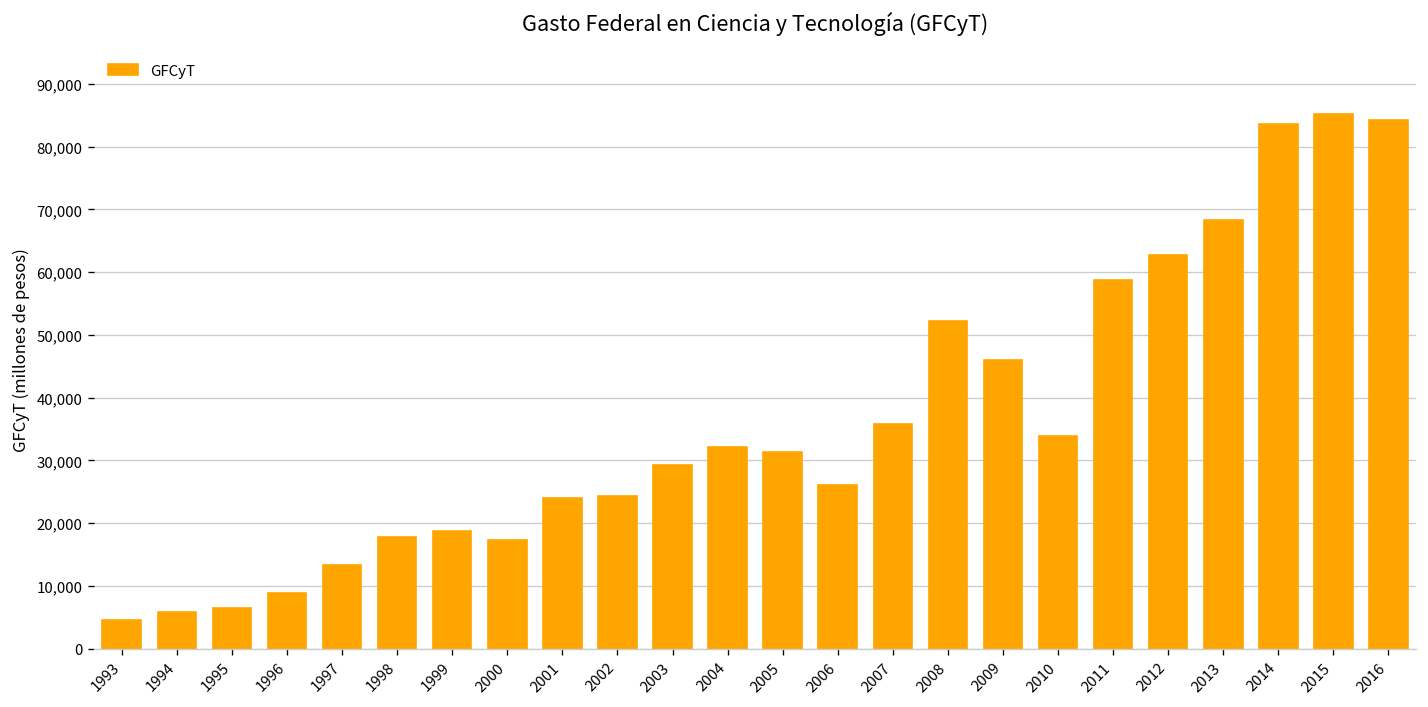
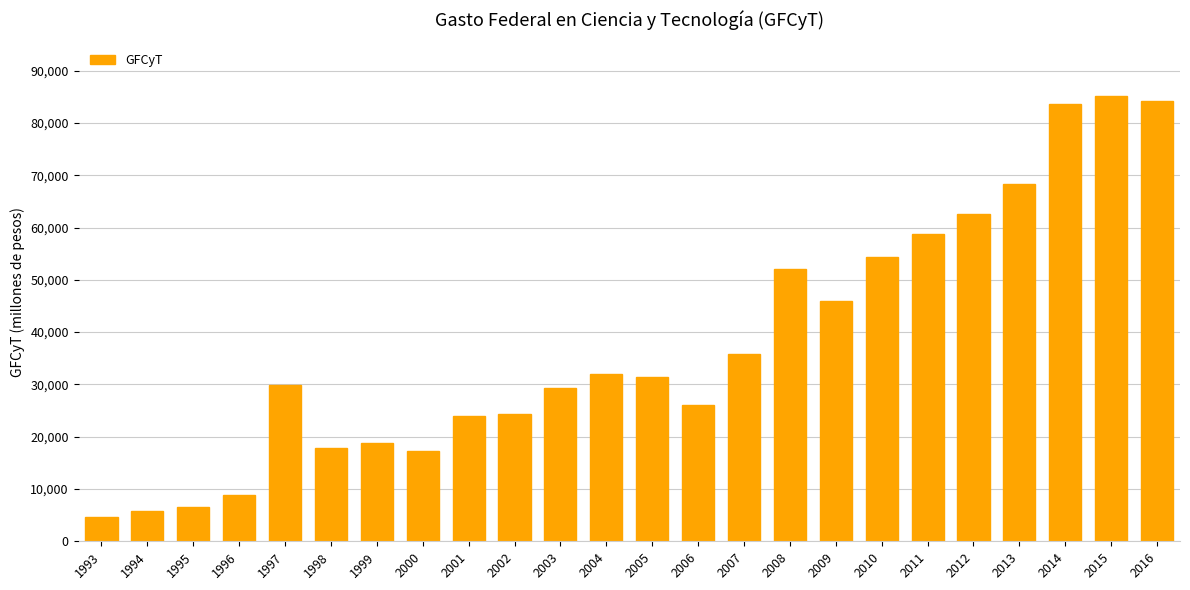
1997: 13,000 -> 30,000
2010: 34,000 -> 54,000
